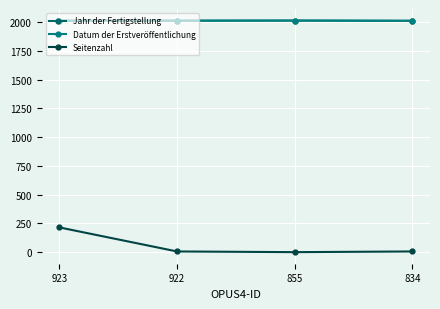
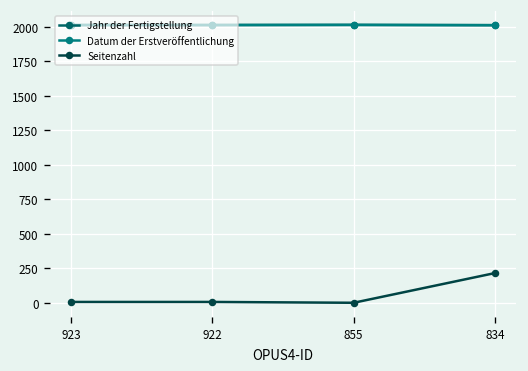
Seitenzahl, 923: 220 -> 10
Seitenzahl, 834: 10 -> 220
